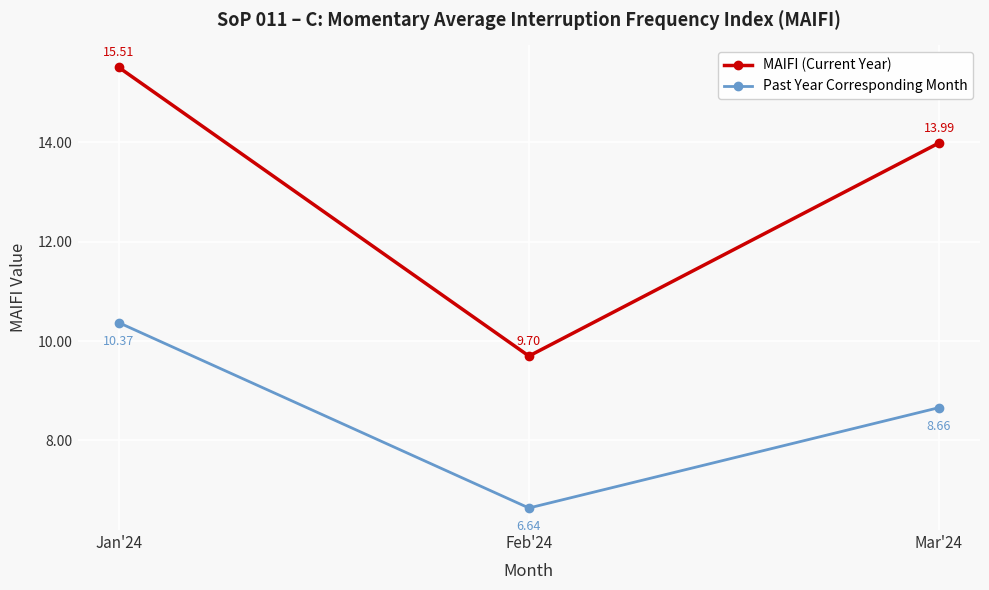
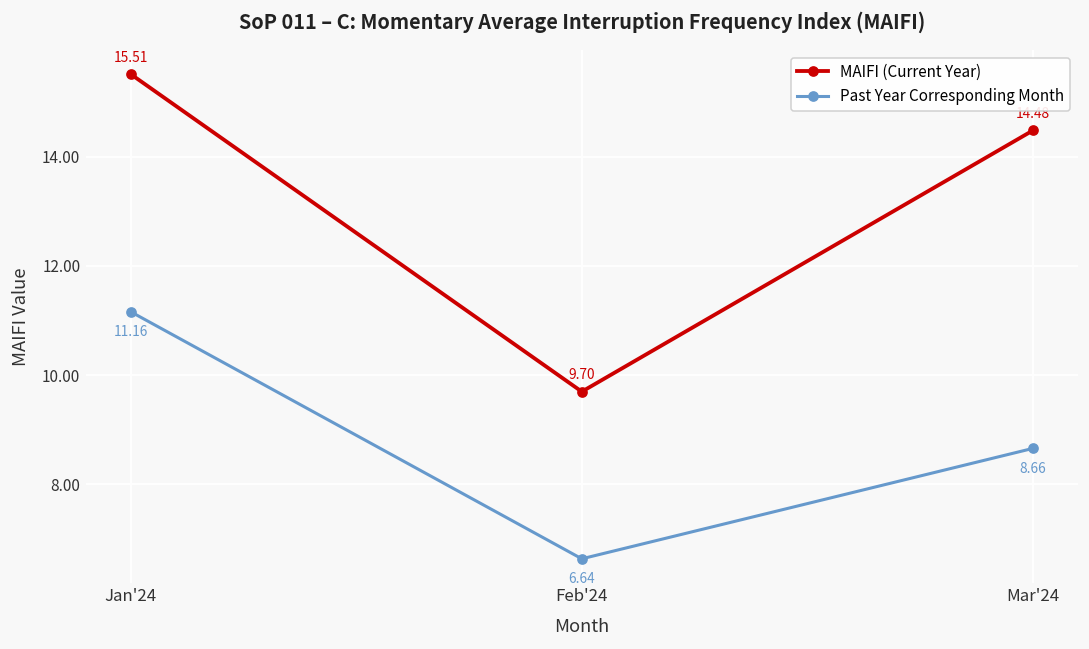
Past Year Corresponding Month, Jan'24: 10.37 -> 11.16
MAIFI (Current Year), Mar'24: 14.0 -> 14.5
